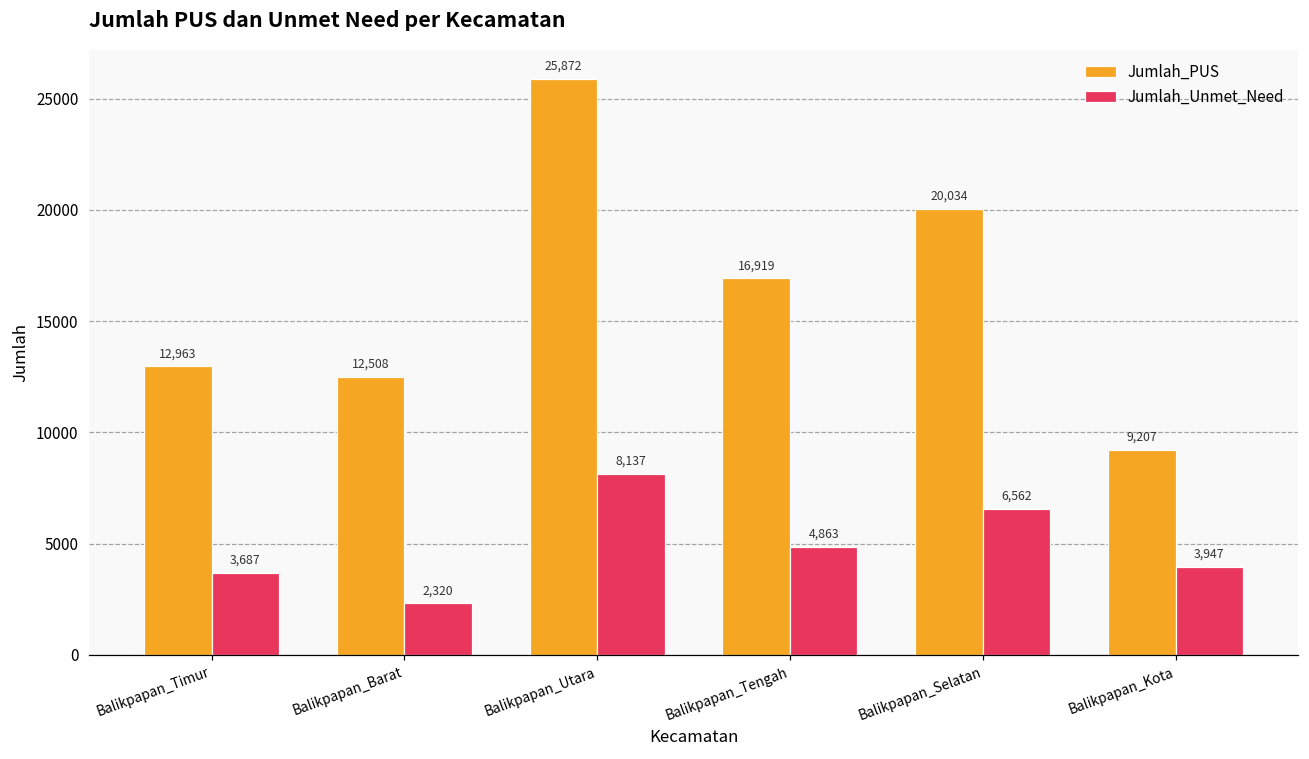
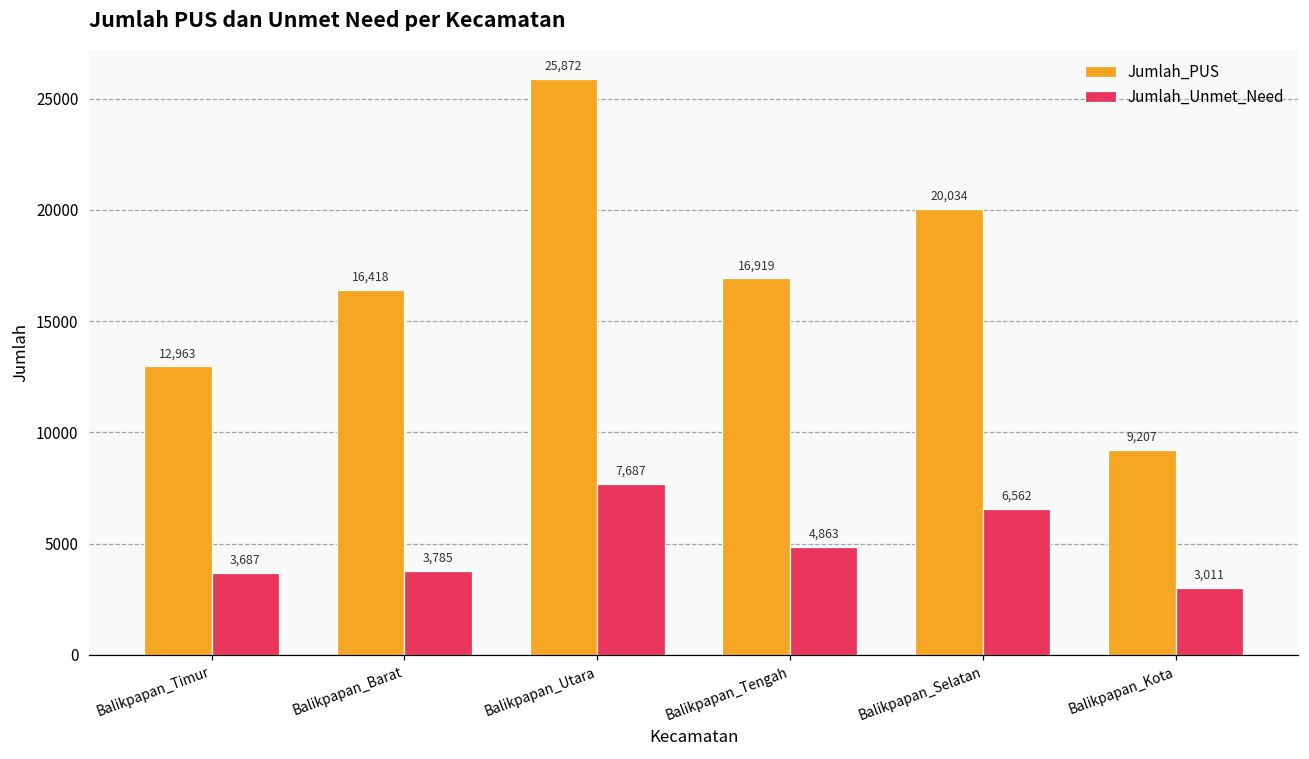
Jumlah_PUS, Balikpapan_Barat: 12,508 -> 16,418
Jumlah_Unmet_Need, Balikpapan_Barat: 2,320 -> 3,785
Jumlah_Unmet_Need, Balikpapan_Utara: 8,137 -> 7,687
Jumlah_Unmet_Need, Balikpapan_Kota: 3,947 -> 3,011
